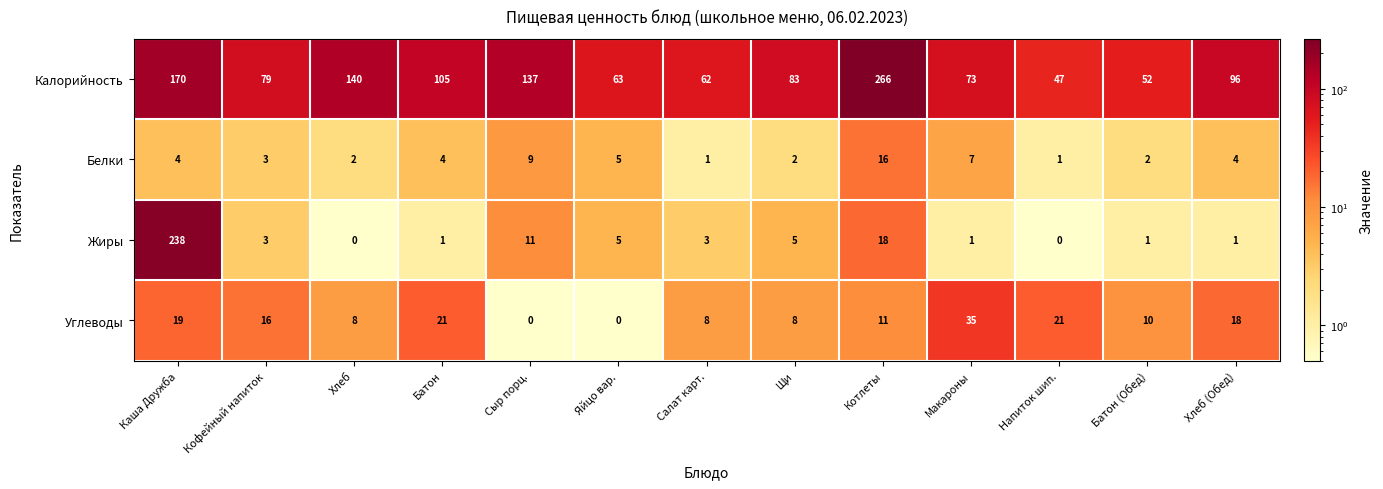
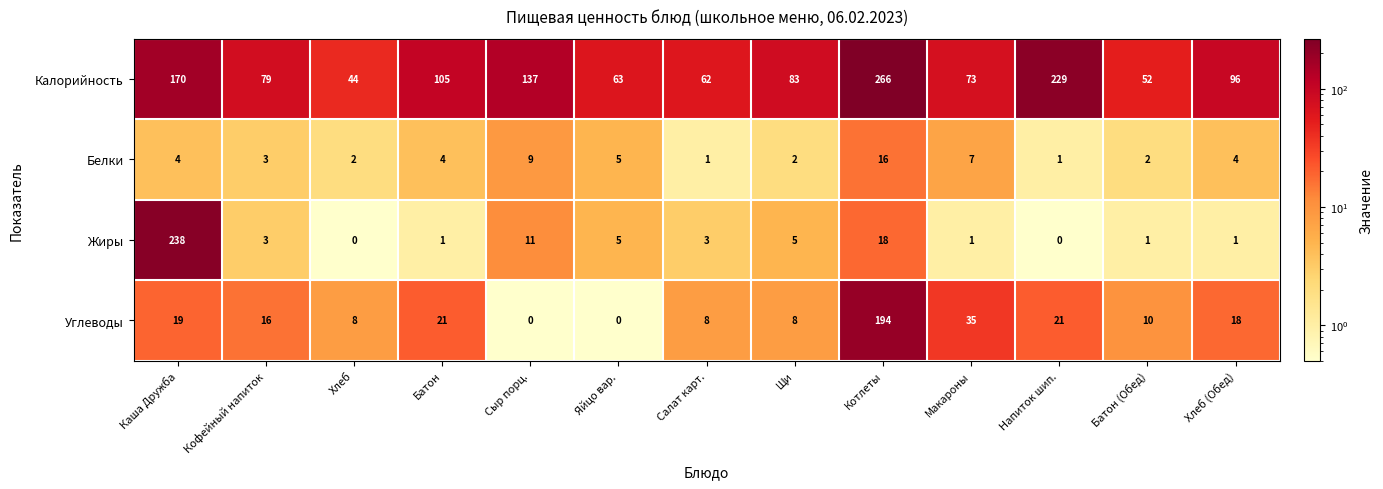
Калорийность, Хлеб: 140 -> 44
Калорийность, Напиток шип.: 47 -> 229
Углеводы, Котлеты: 11 -> 194
